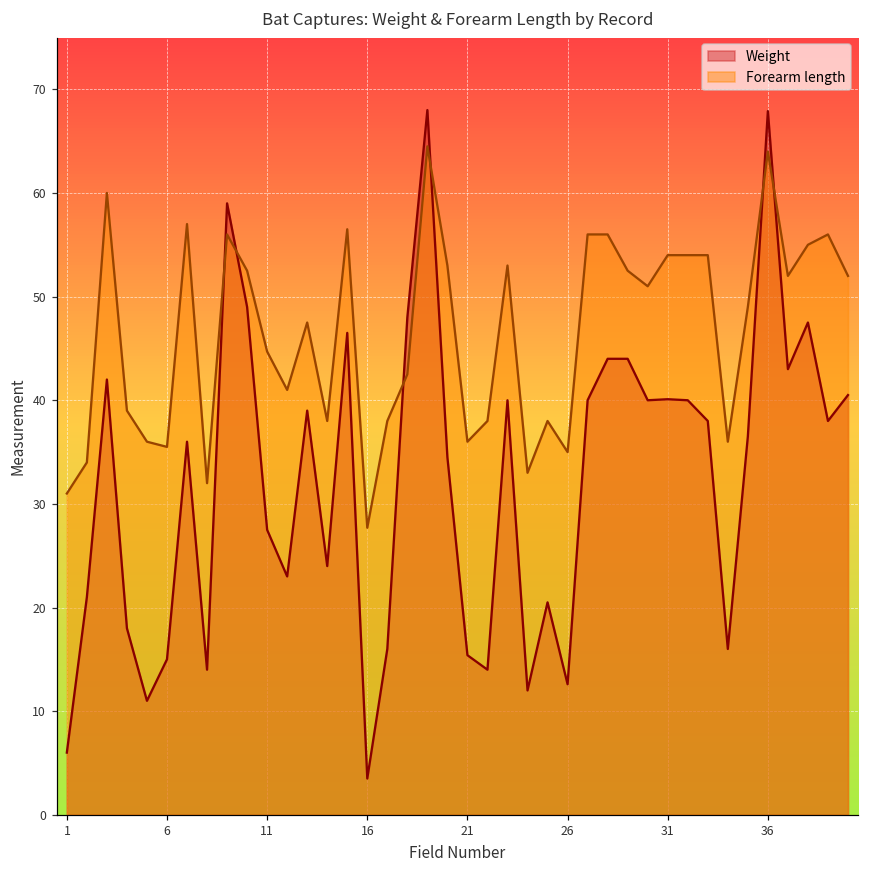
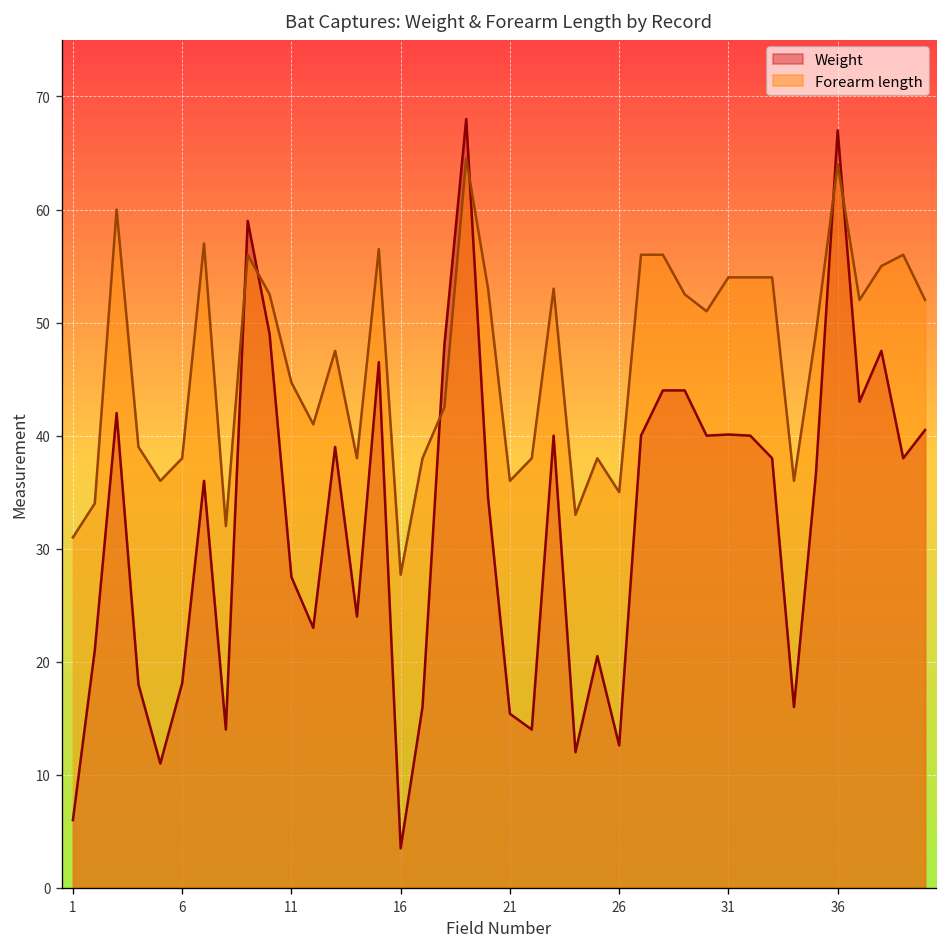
Weight, 6: 15 -> 18
Forearm length, 6: 36 -> 38
Weight, 36: 68 -> 67
